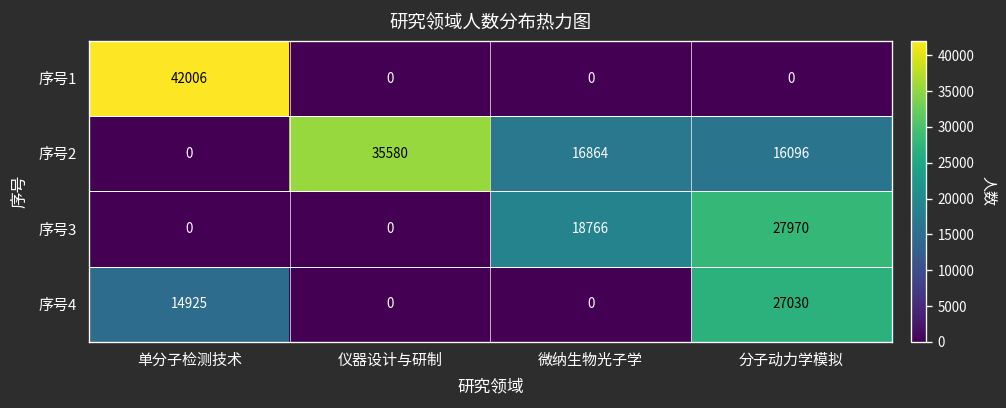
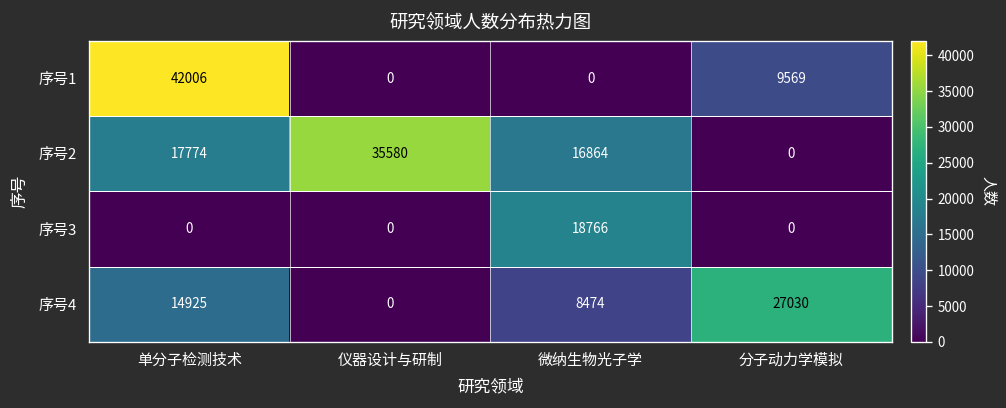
序号1, 分子动力学模拟: 0 -> 9569
序号2, 单分子检测技术: 0 -> 17774
序号2, 分子动力学模拟: 16096 -> 0
序号3, 分子动力学模拟: 27970 -> 0
序号4, 微纳生物光子学: 0 -> 8474
